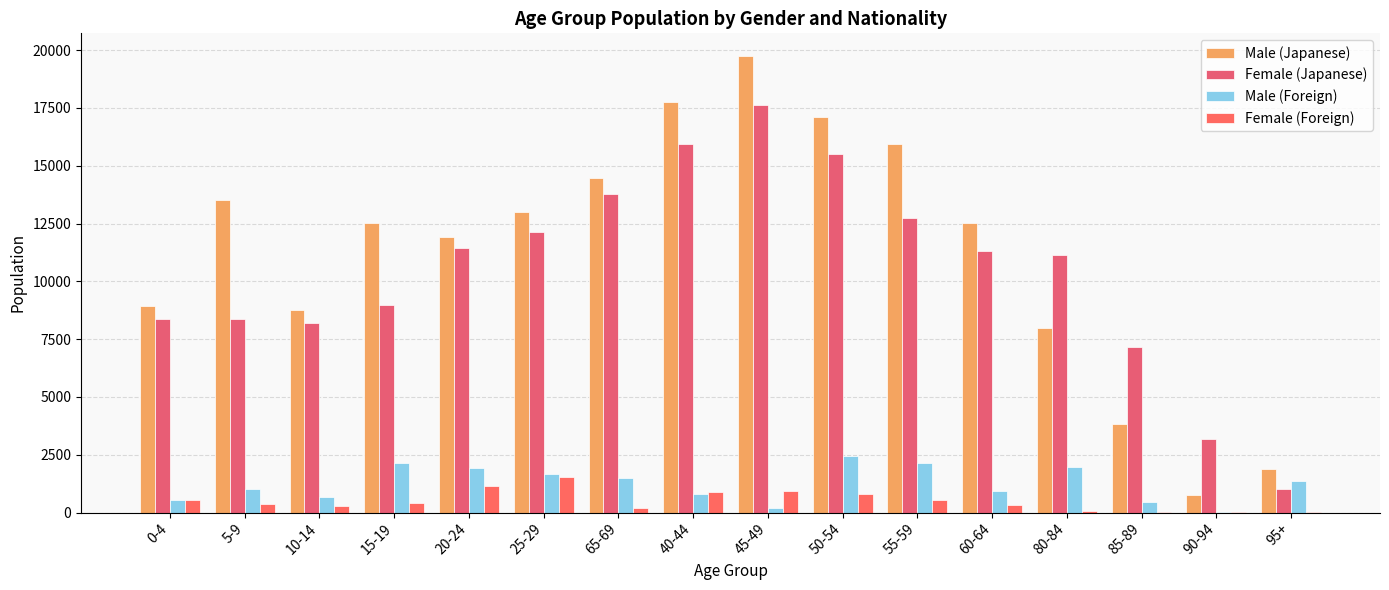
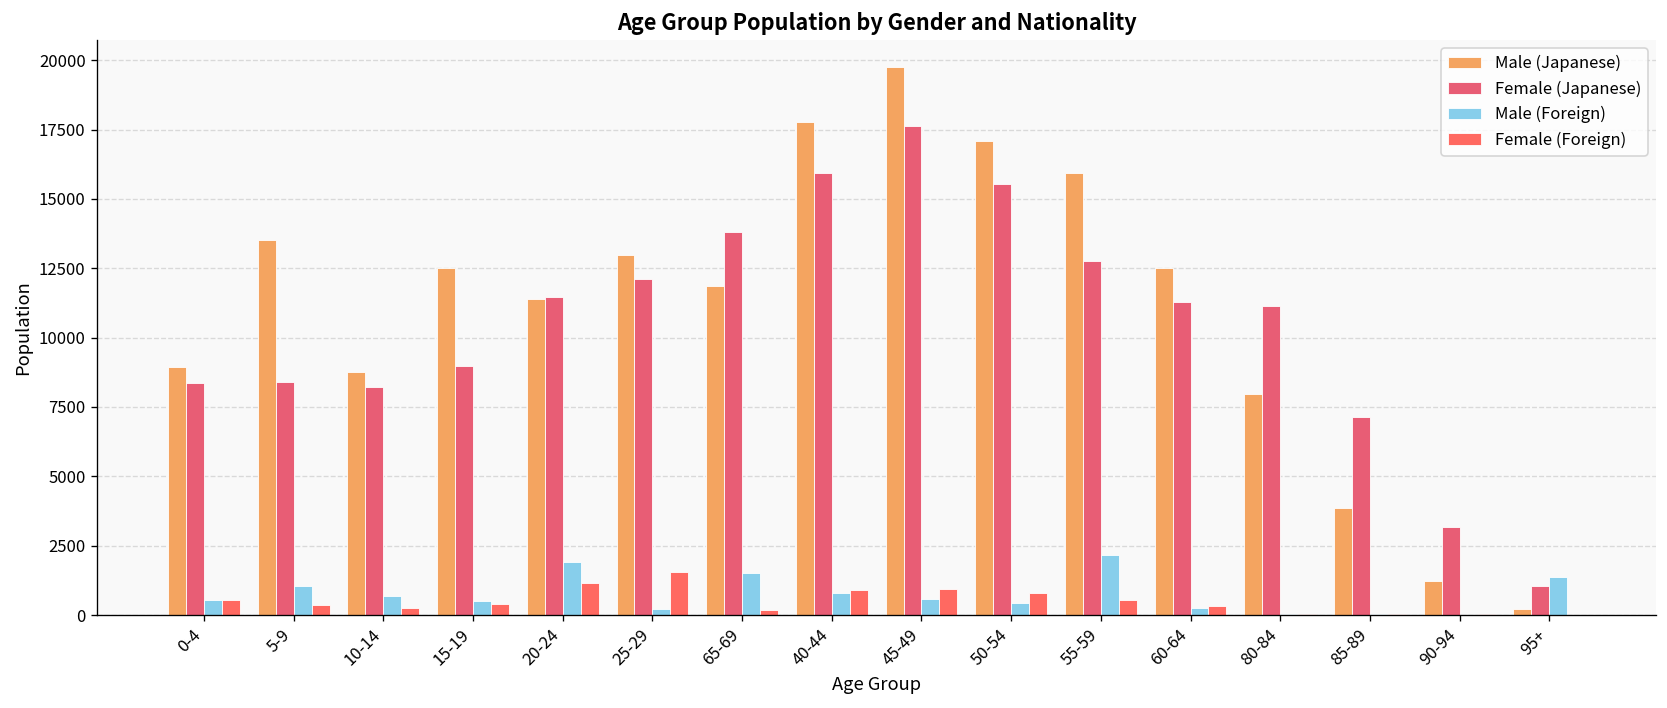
Male (Foreign), 15-19: 2100 -> 500
Male (Japanese), 20-24: 11900 -> 11400
Male (Foreign), 25-29: 1700 -> 200
Male (Japanese), 65-69: 14500 -> 11900
Male (Foreign), 45-49: 200 -> 600
Male (Foreign), 50-54: 2400 -> 400
Male (Foreign), 60-64: 900 -> 200
Male (Foreign), 80-84: 2000 -> 0
Male (Foreign), 85-89: 500 -> 0
Male (Japanese), 90-94: 700 -> 1200
Male (Japanese), 95+: 1900 -> 200
